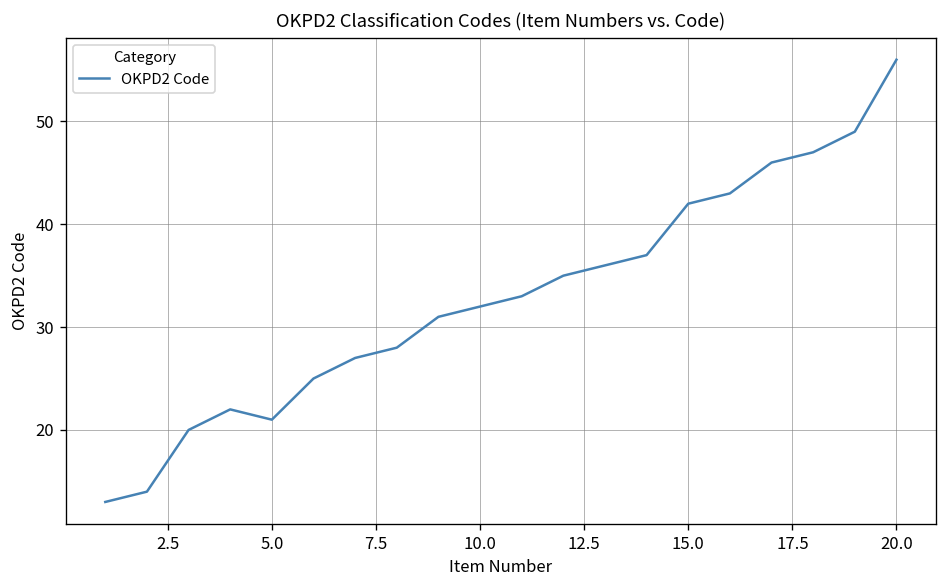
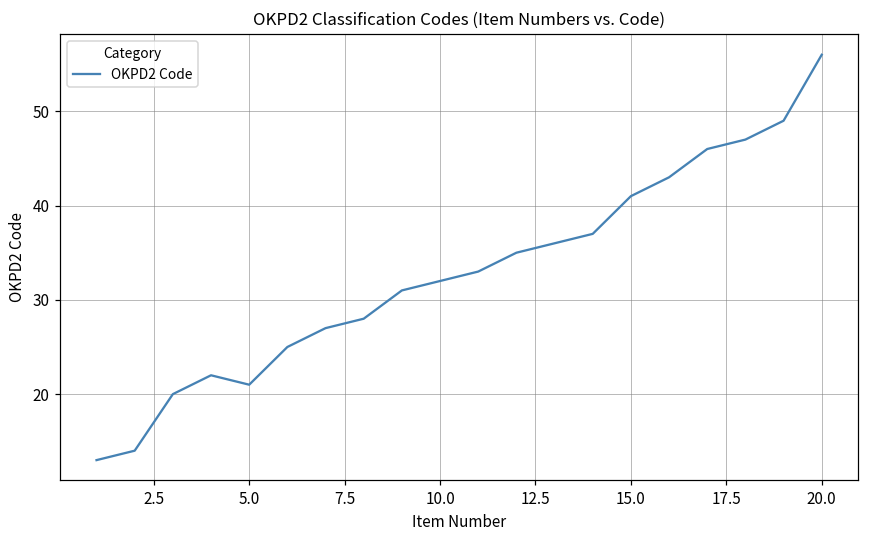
15.0: 42 -> 41
